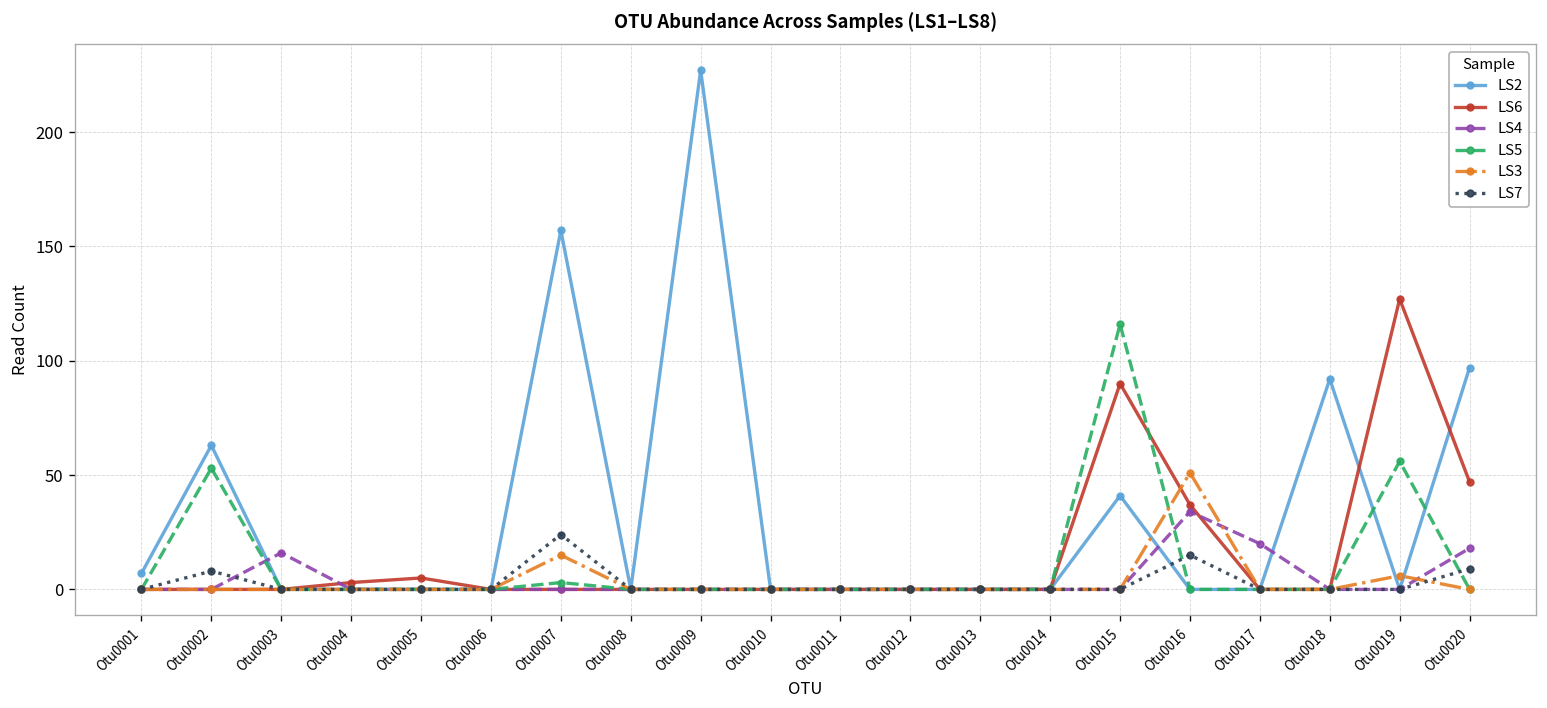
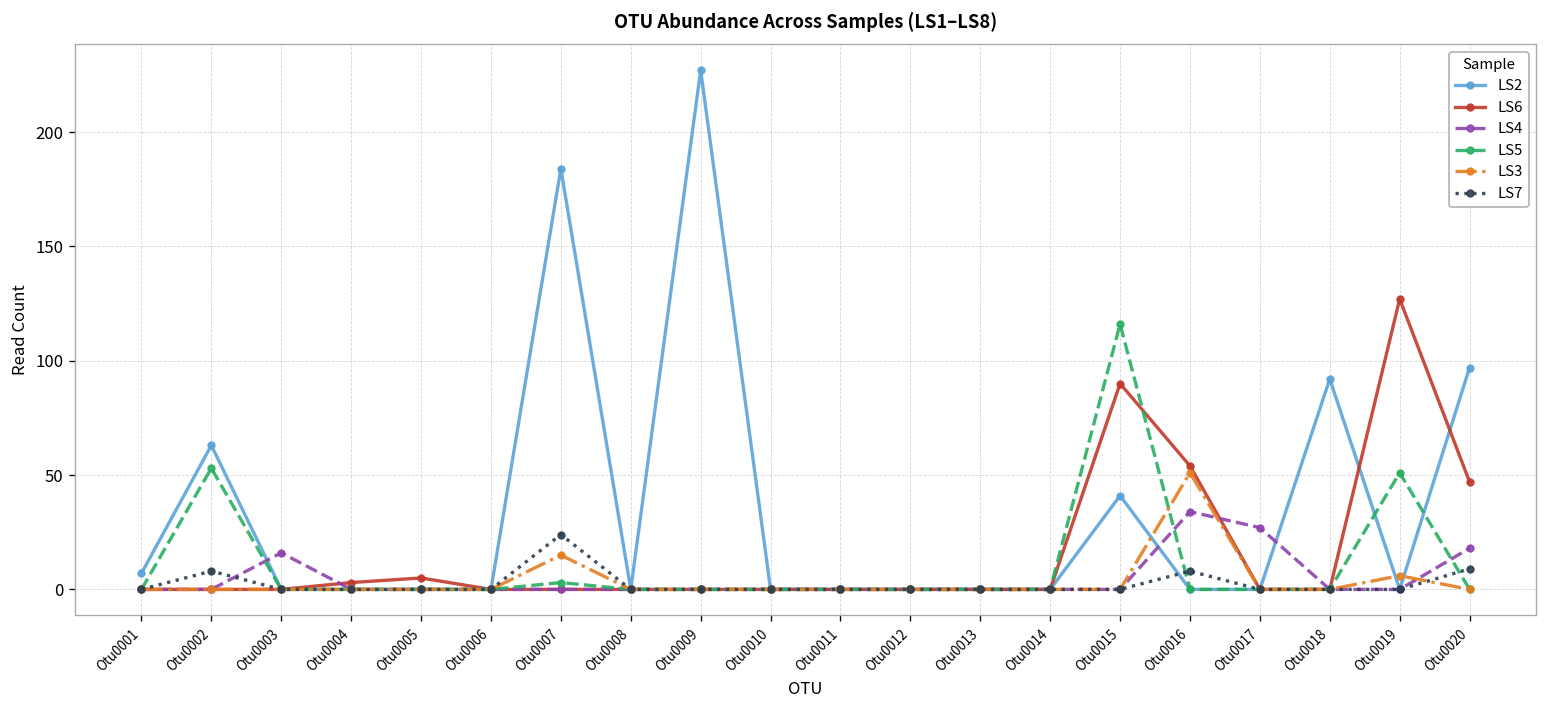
LS2, Otu0007: 157 -> 184
LS6, Otu0016: 37 -> 54
LS7, Otu0016: 15 -> 8
LS4, Otu0017: 20 -> 27
LS5, Otu0019: 56 -> 51
